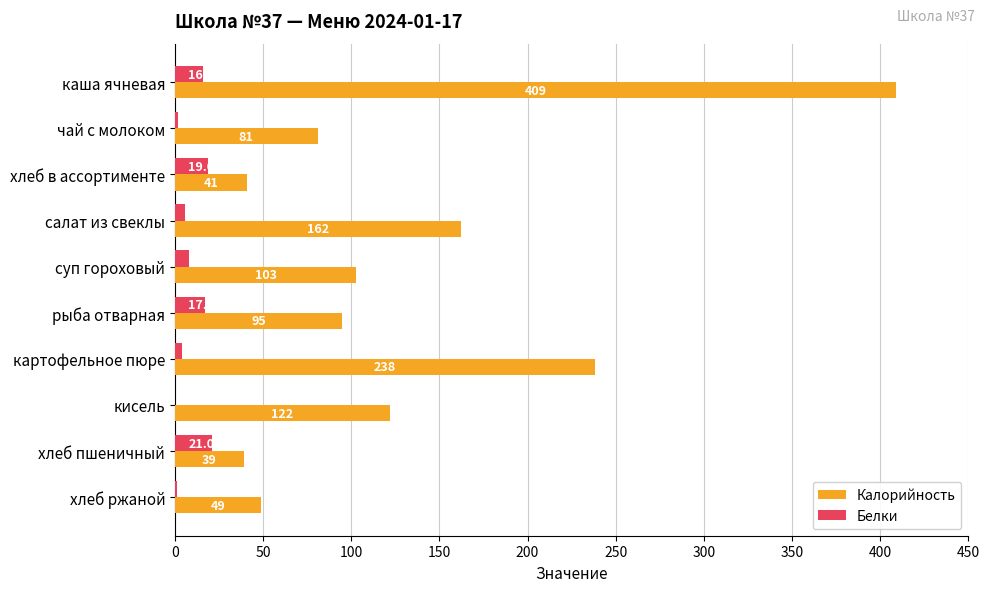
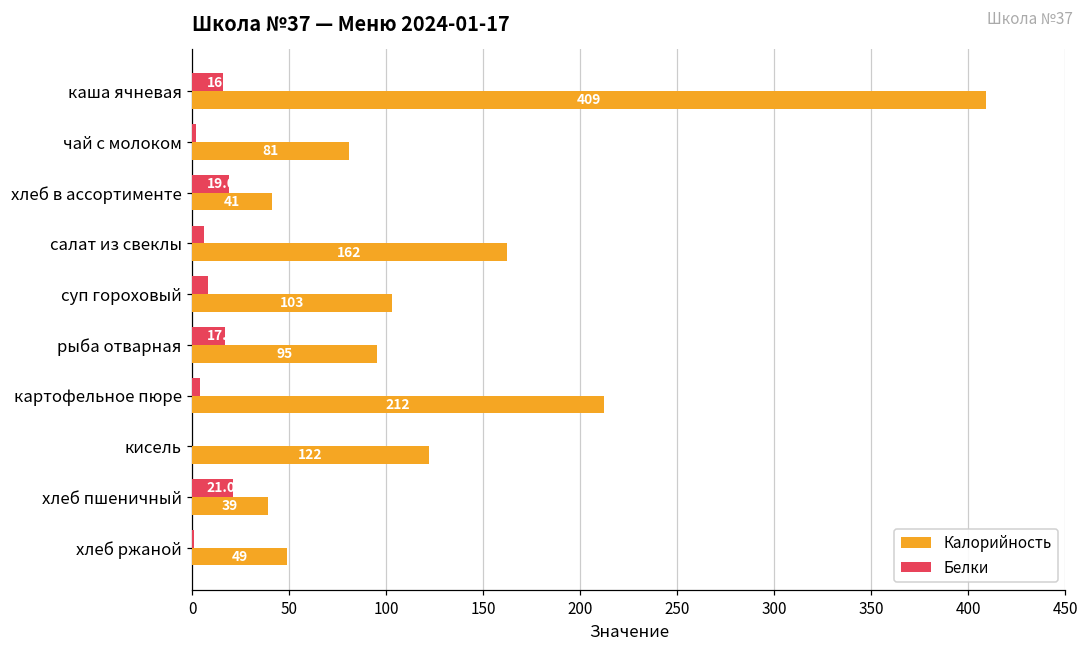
Калорийность, картофельное пюре: 238 -> 212
